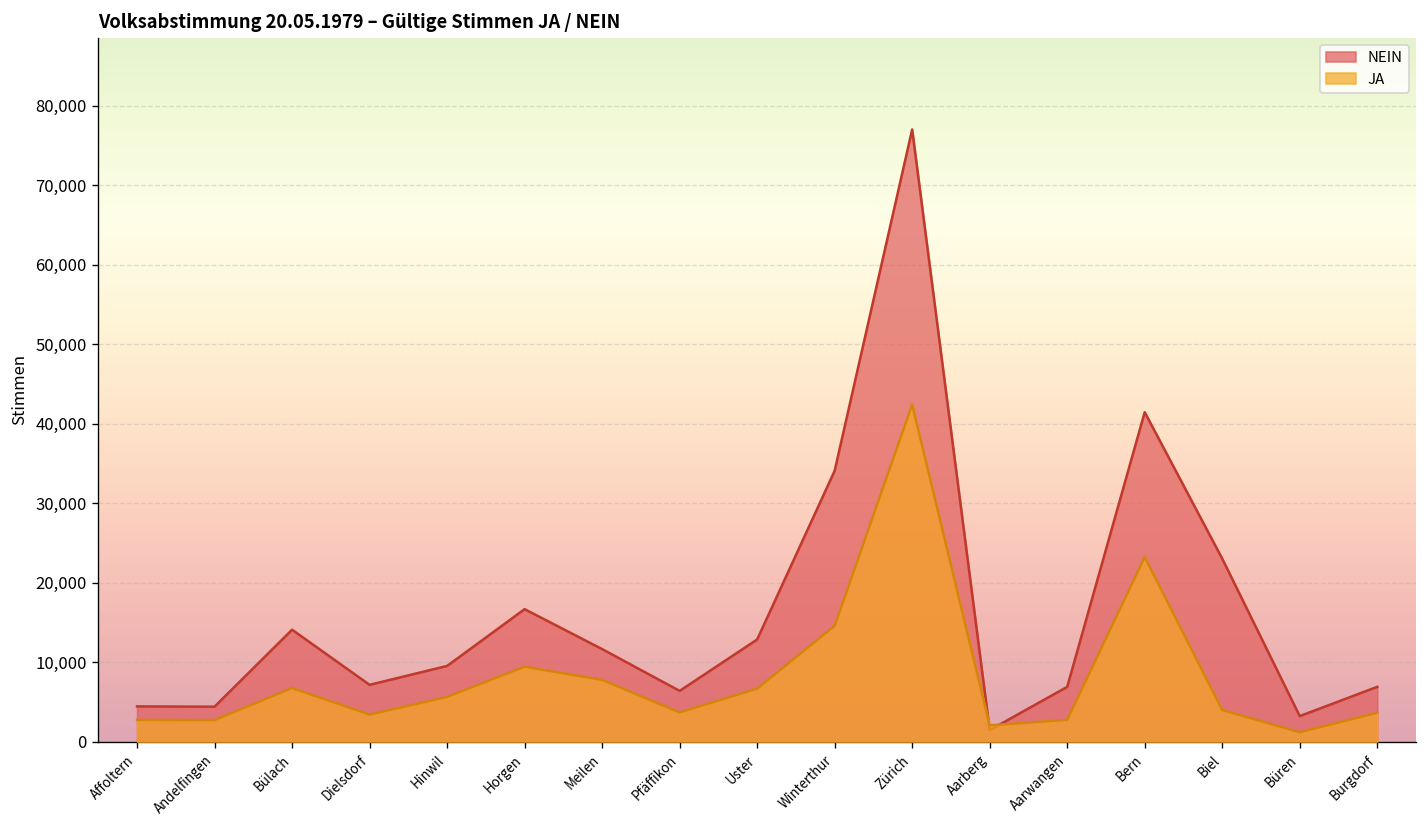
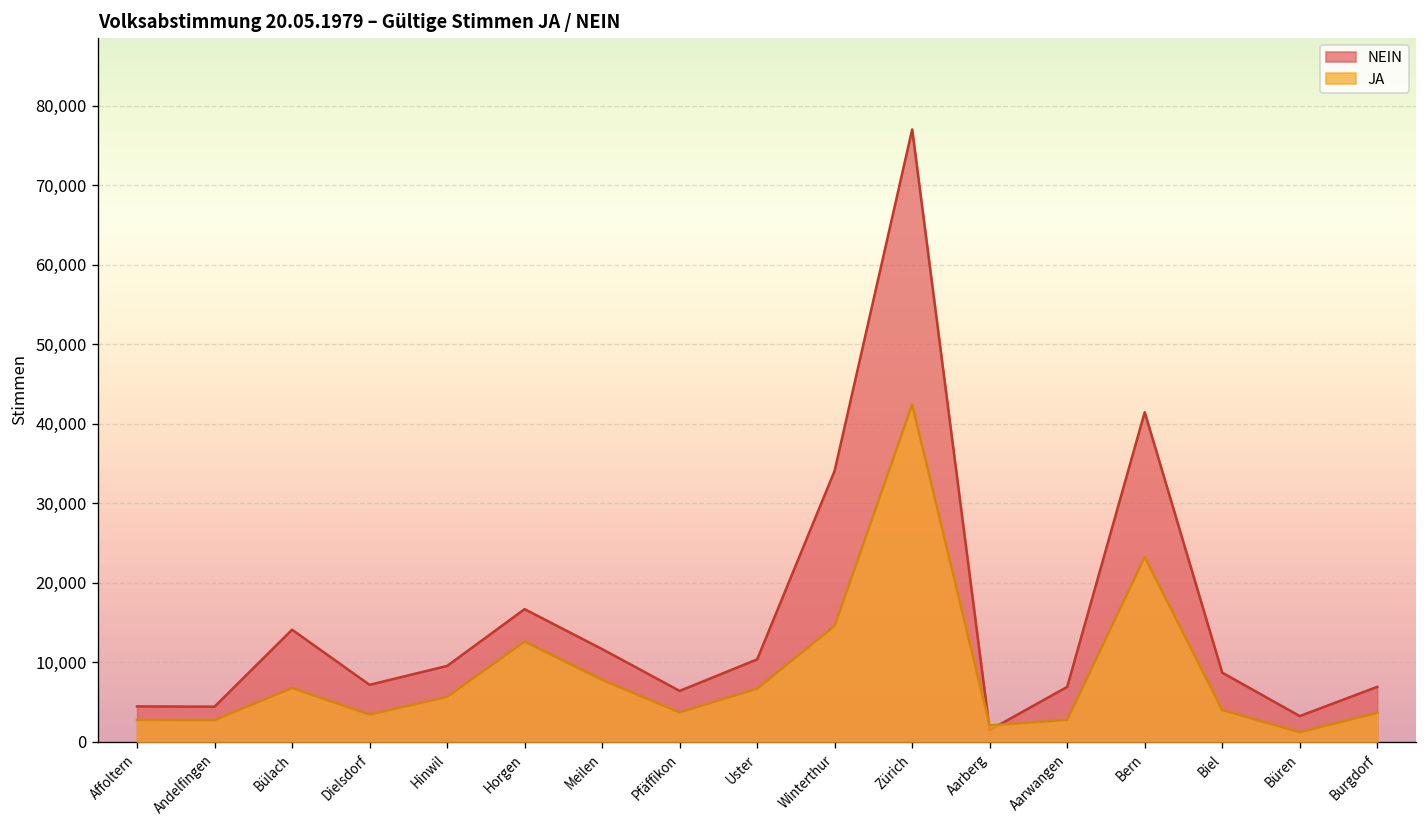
JA, Horgen: 9,000 -> 13,000
NEIN, Uster: 13,000 -> 10,000
NEIN, Biel: 23,000 -> 9,000
